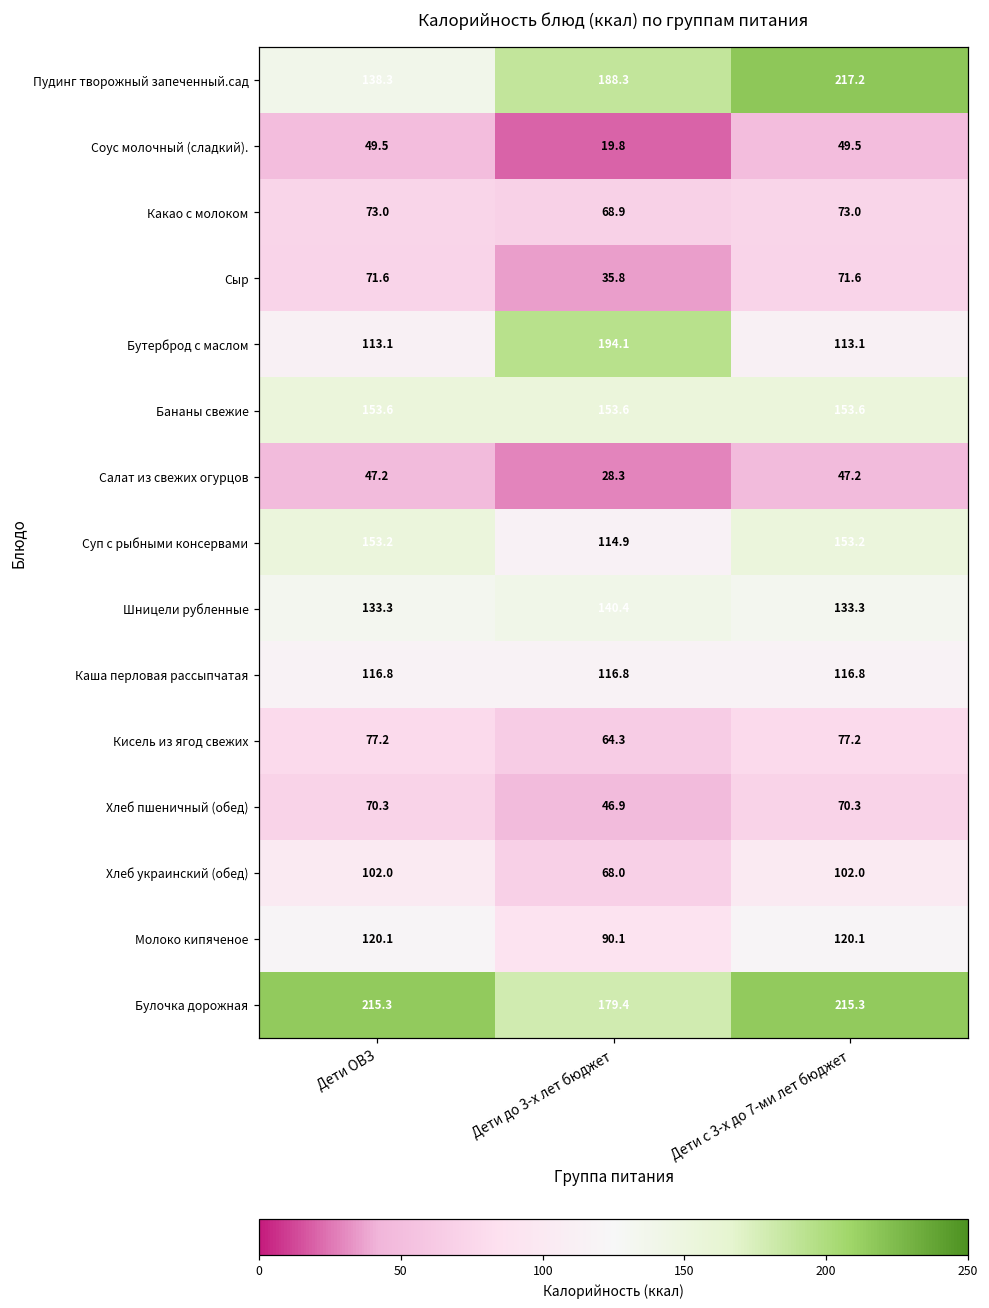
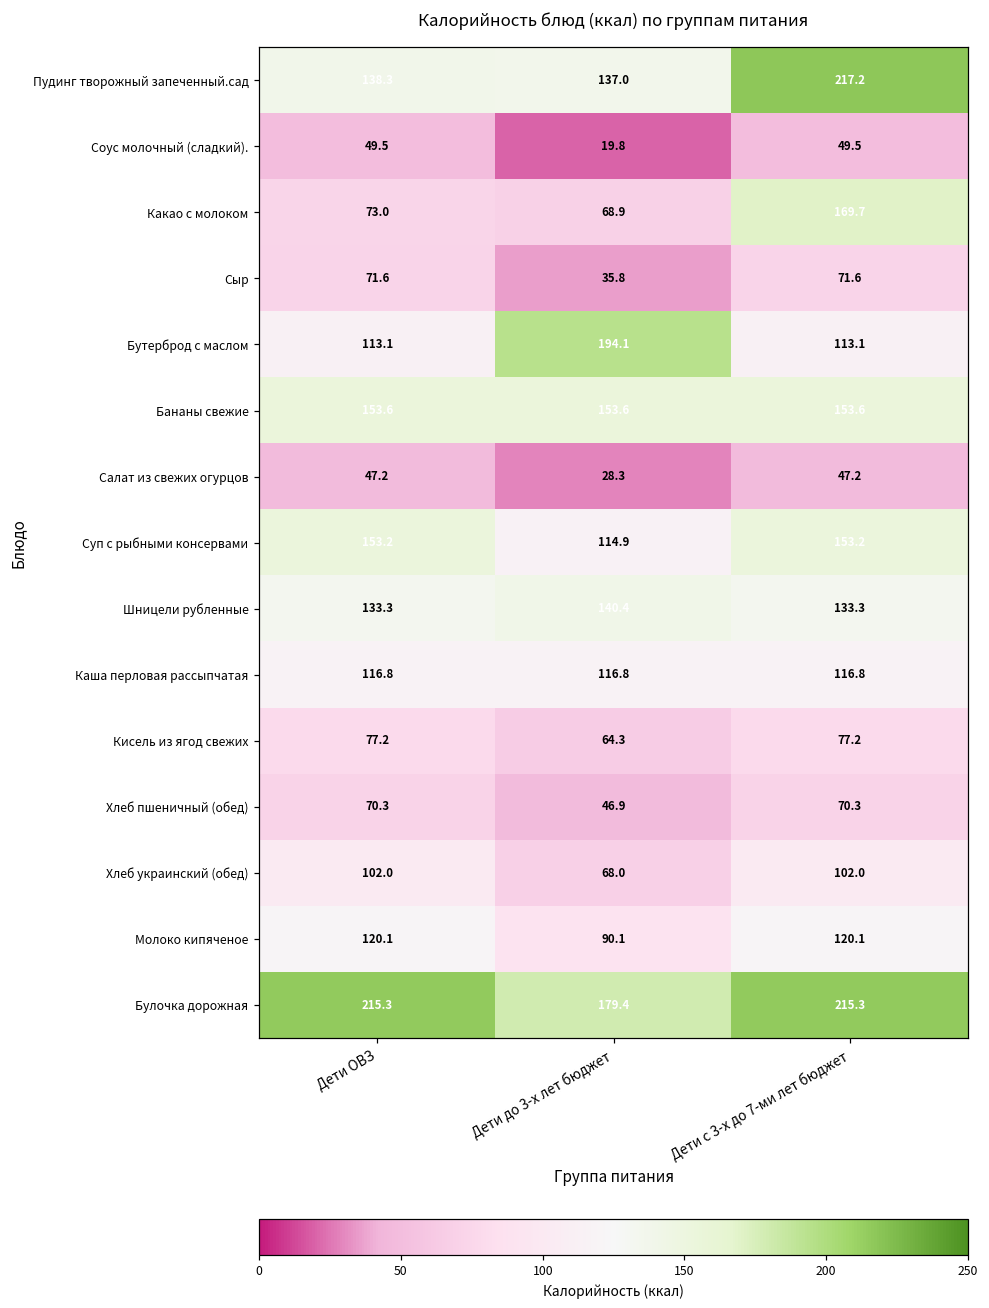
Пудинг творожный запеченный.сад, Дети до 3-х лет бюджет: 188.3 -> 137.0
Какао с молоком, Дети с 3-х до 7-ми лет бюджет: 73.0 -> 169.7
